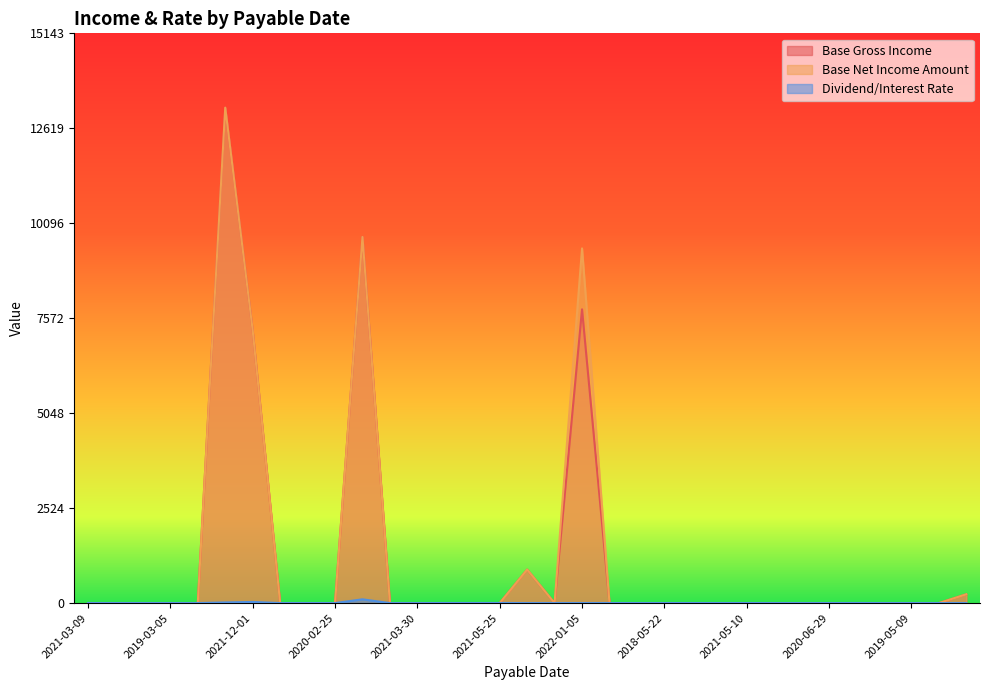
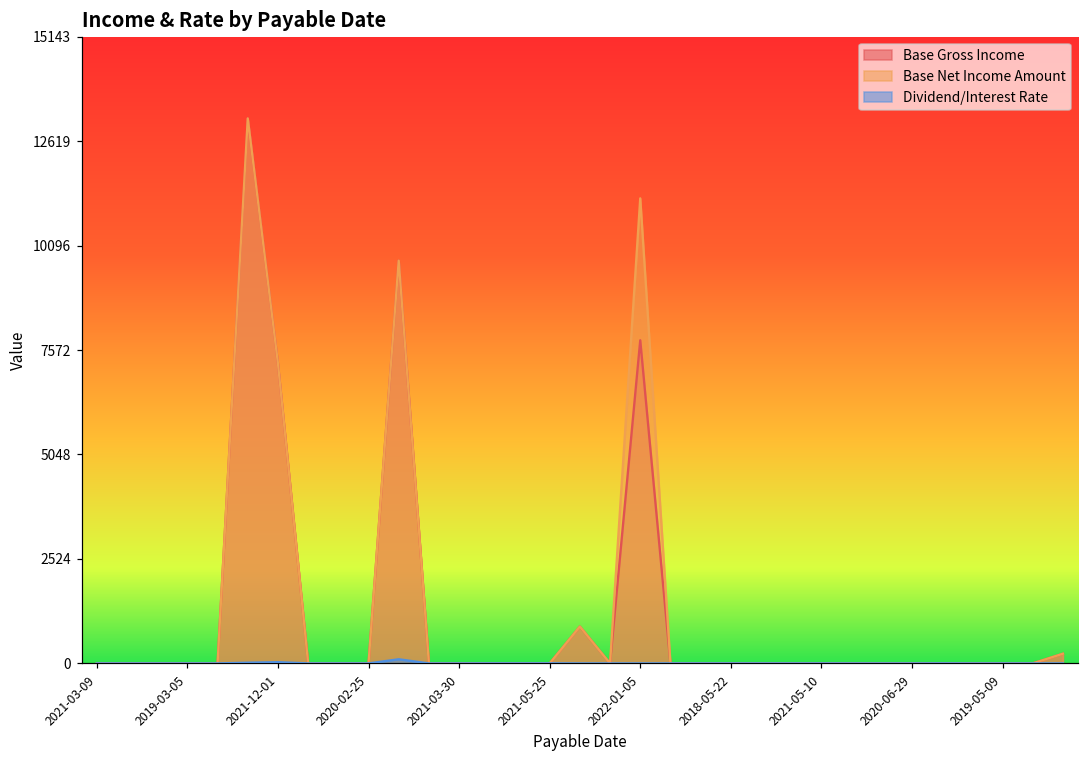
Base Net Income Amount, 2022-01-05: 9400 -> 11200
